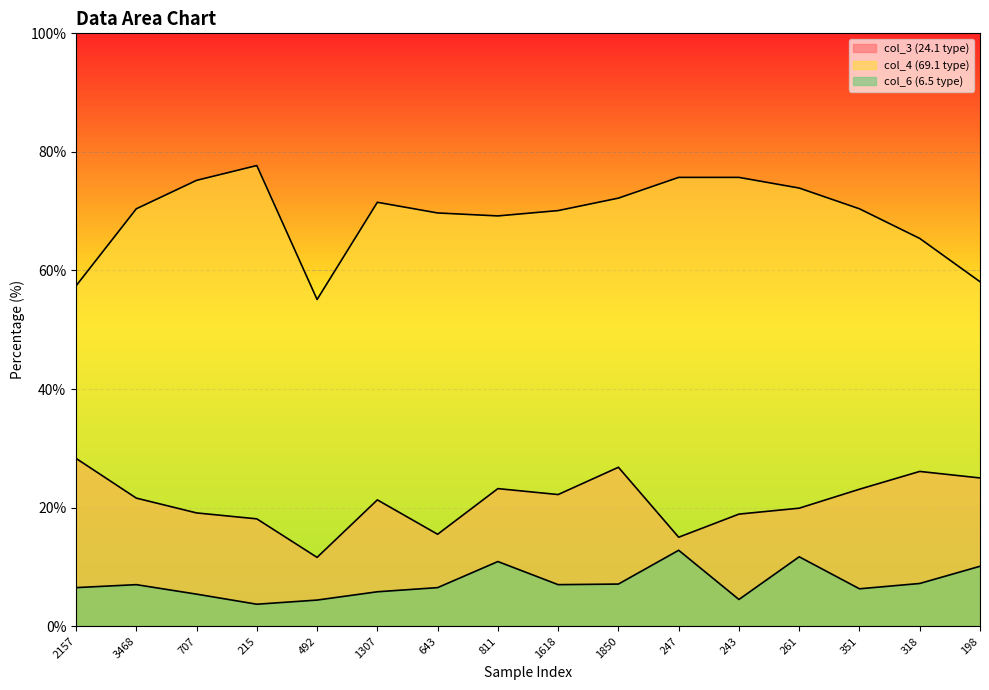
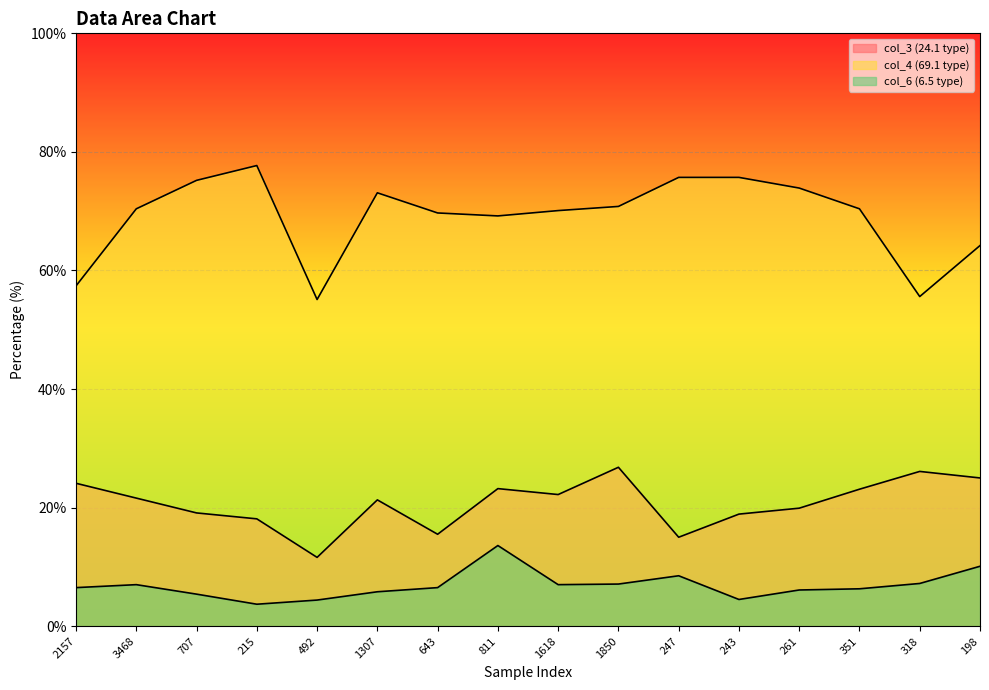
col_3 (24.1 type), 2157: 28% -> 24%
col_4 (69.1 type), 1307: 72% -> 73%
col_6 (6.5 type), 811: 11% -> 14%
col_4 (69.1 type), 1850: 72% -> 71%
col_6 (6.5 type), 247: 13% -> 9%
col_6 (6.5 type), 261: 12% -> 6%
col_4 (69.1 type), 318: 65% -> 56%
col_4 (69.1 type), 198: 58% -> 64%
